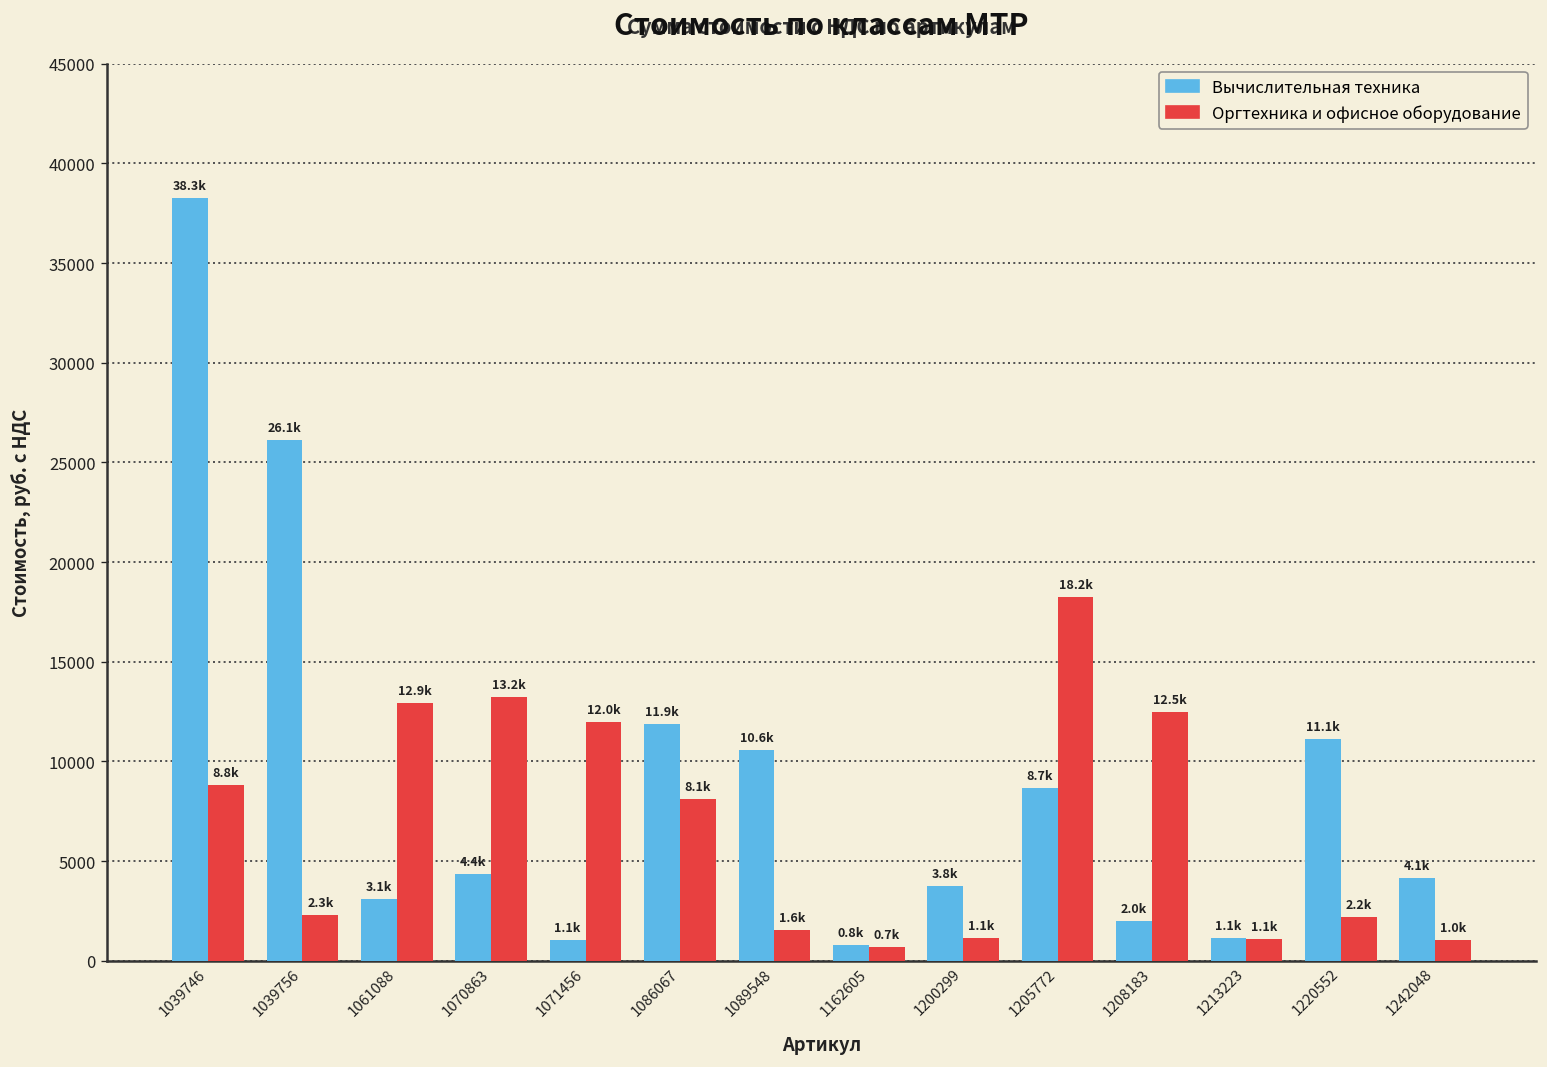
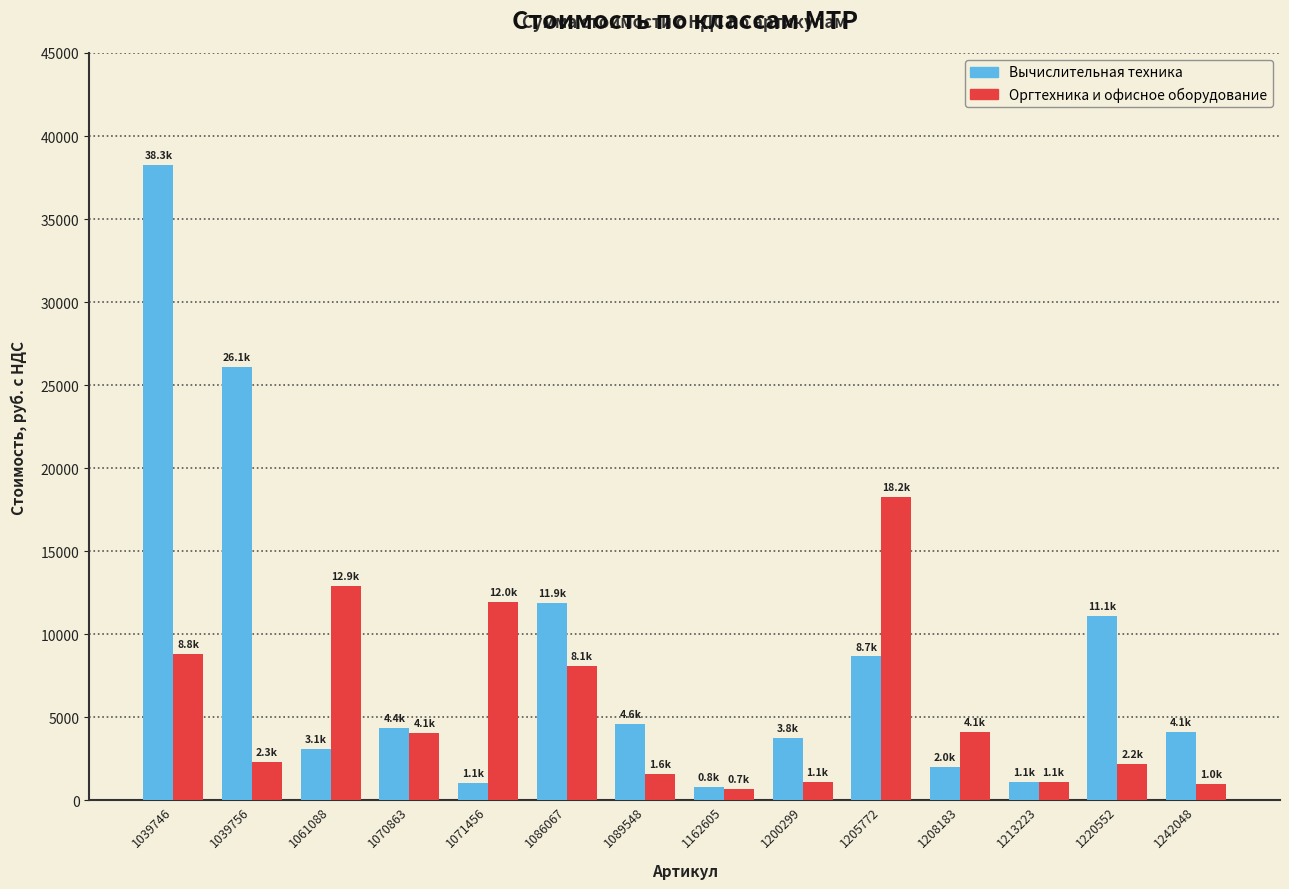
Оргтехника и офисное оборудование, 1070863: 13.2k -> 4.1k
Вычислительная техника, 1089548: 10.6k -> 4.6k
Оргтехника и офисное оборудование, 1208183: 12.5k -> 4.1k
